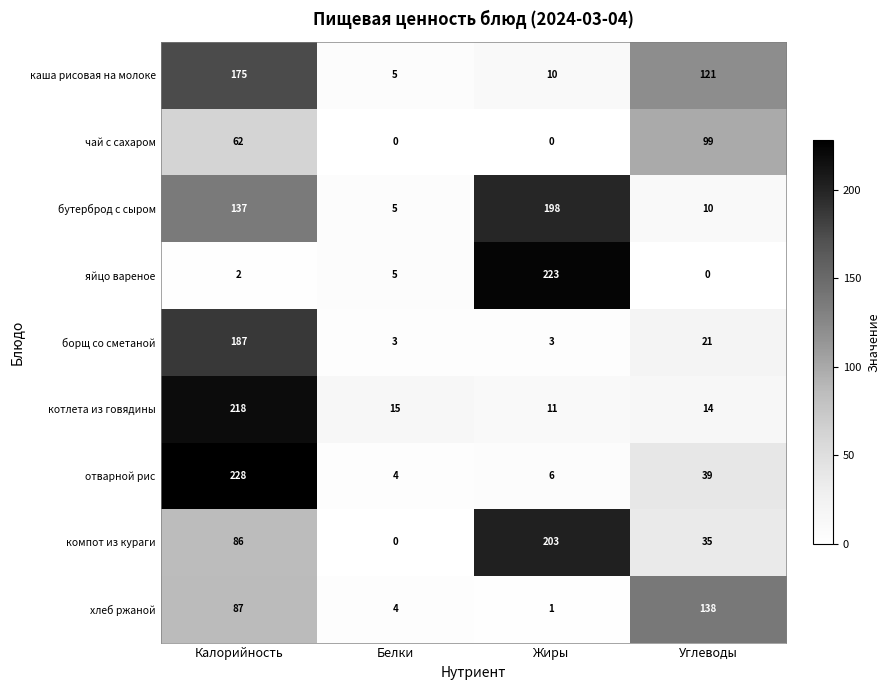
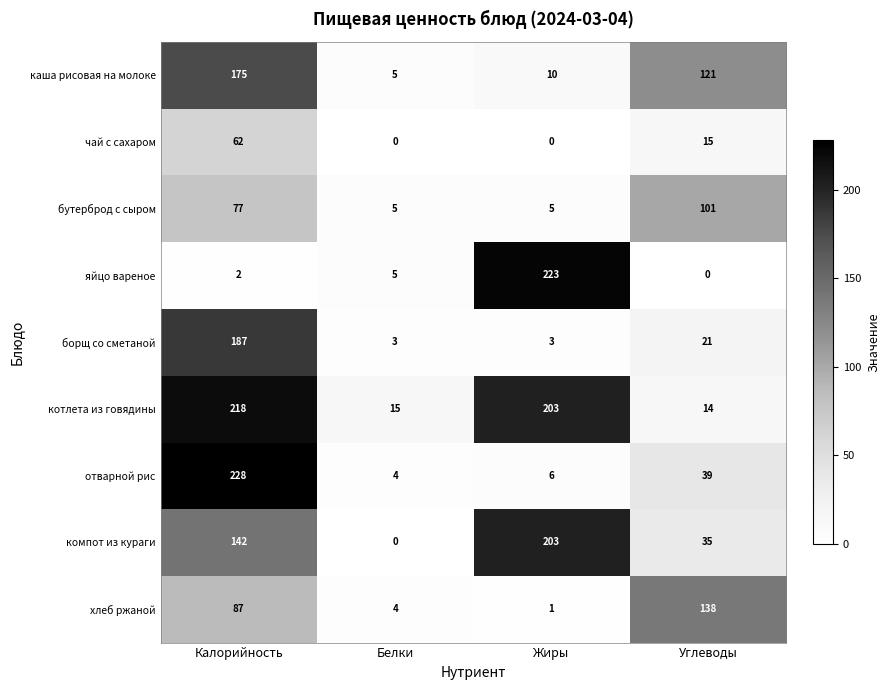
чай с сахаром, Углеводы: 99 -> 15
бутерброд с сыром, Калорийность: 137 -> 77
бутерброд с сыром, Жиры: 198 -> 5
бутерброд с сыром, Углеводы: 10 -> 101
котлета из говядины, Жиры: 11 -> 203
компот из кураги, Калорийность: 86 -> 142
